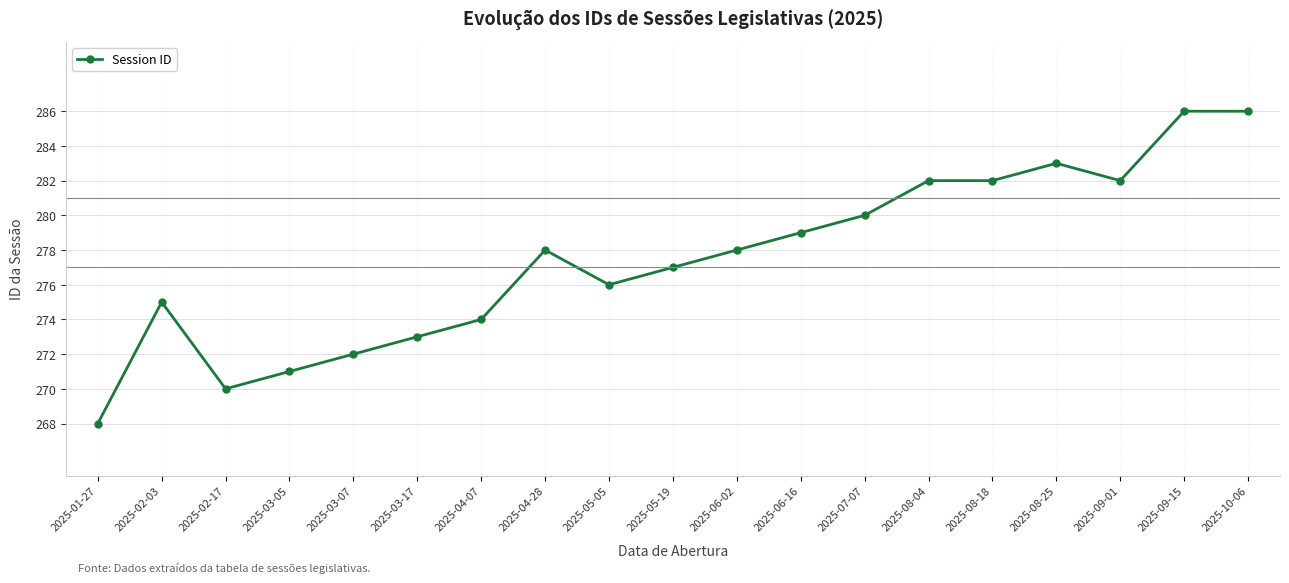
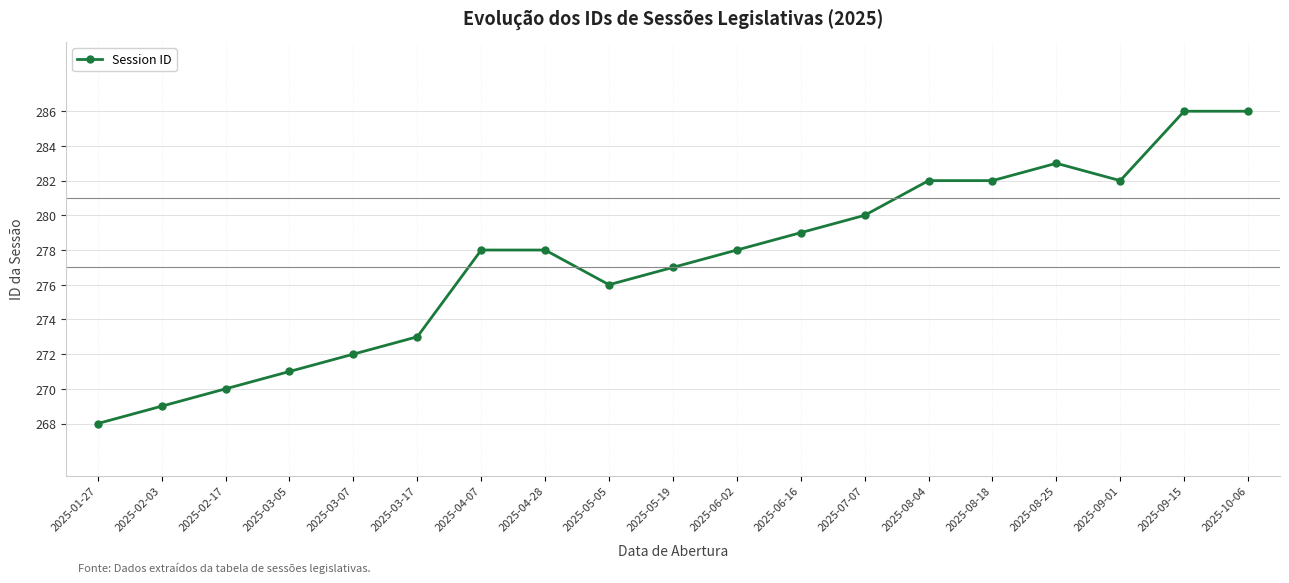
2025-02-03: 275 -> 269
2025-04-07: 274 -> 278
